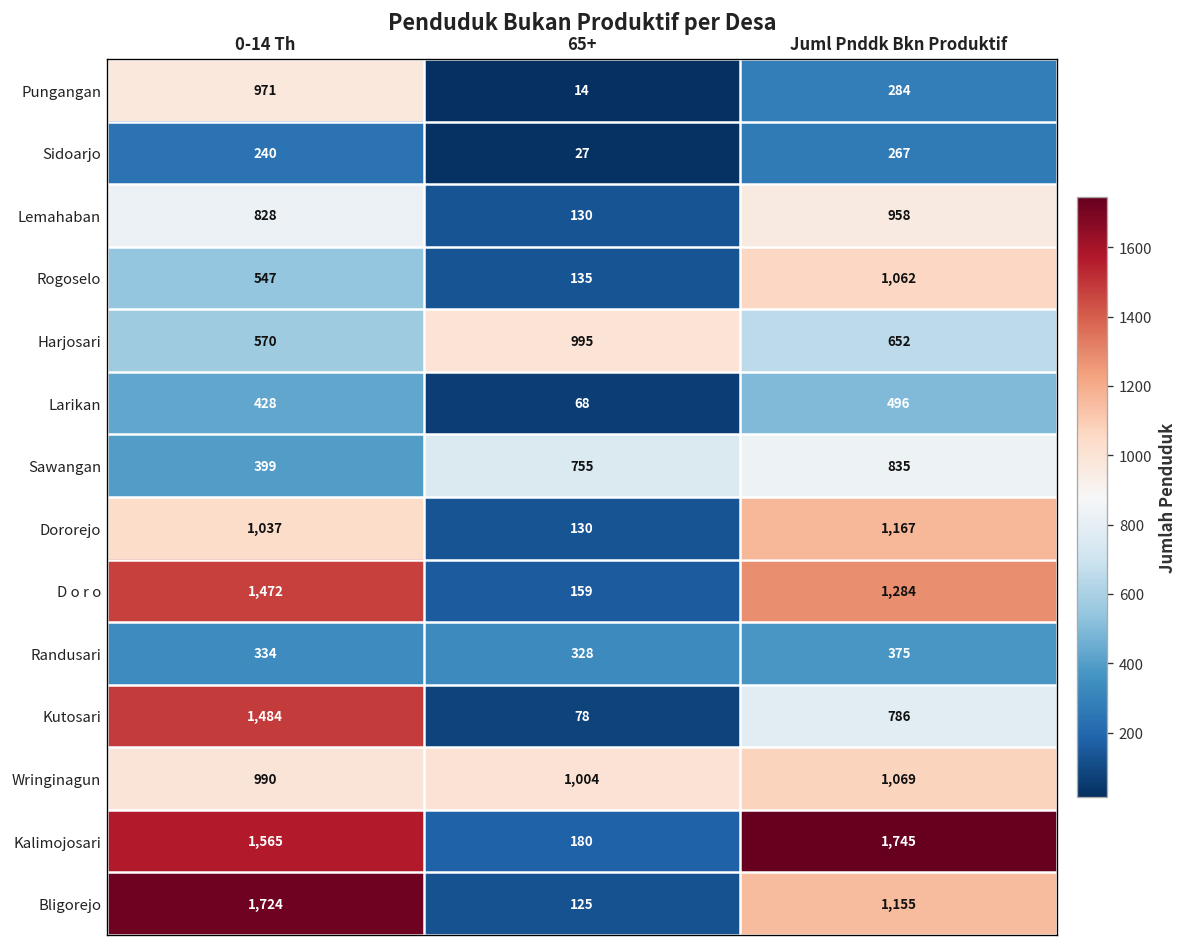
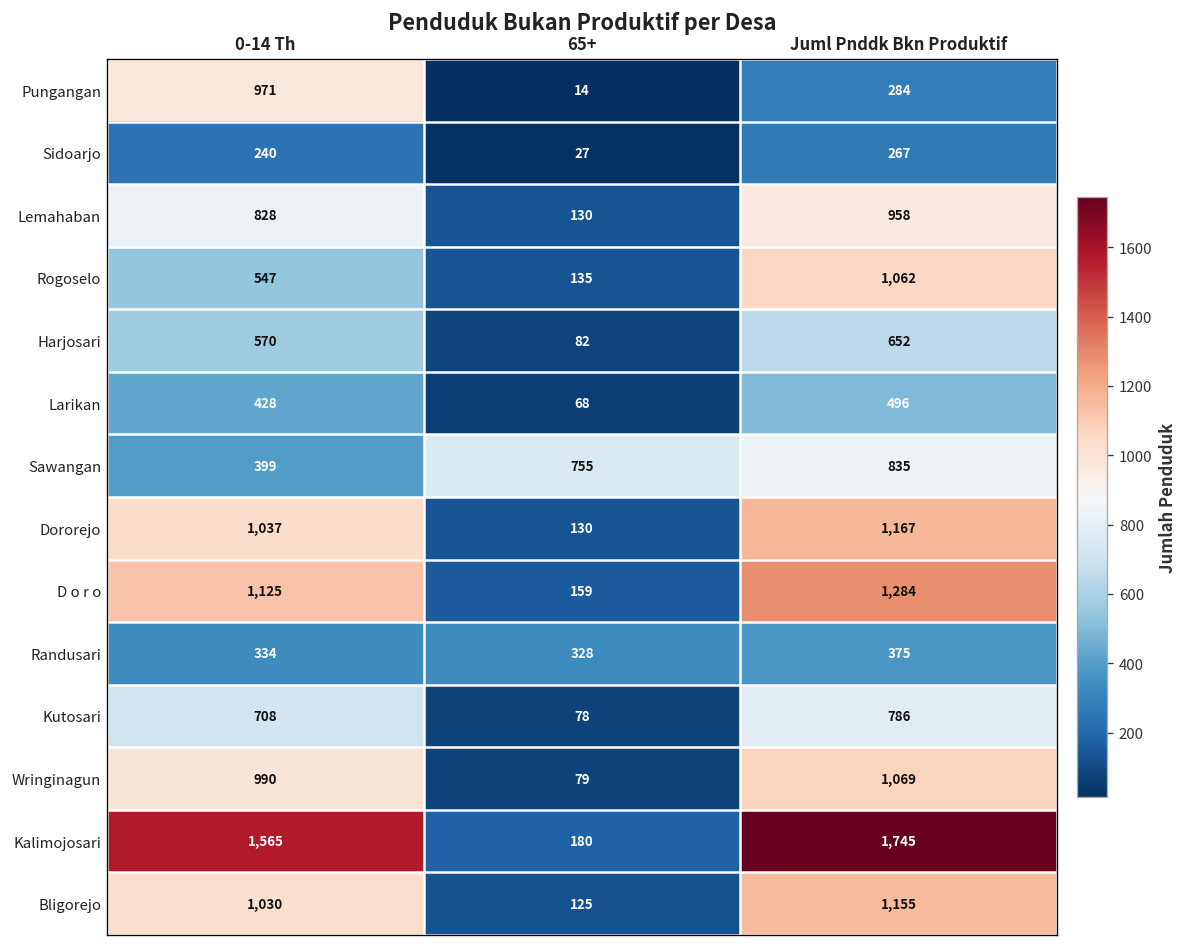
Harjosari, 65+: 995 -> 82
D o r o, 0-14 Th: 1,472 -> 1,125
Kutosari, 0-14 Th: 1,484 -> 708
Wringinagun, 65+: 1,004 -> 79
Bligorejo, 0-14 Th: 1,724 -> 1,030
